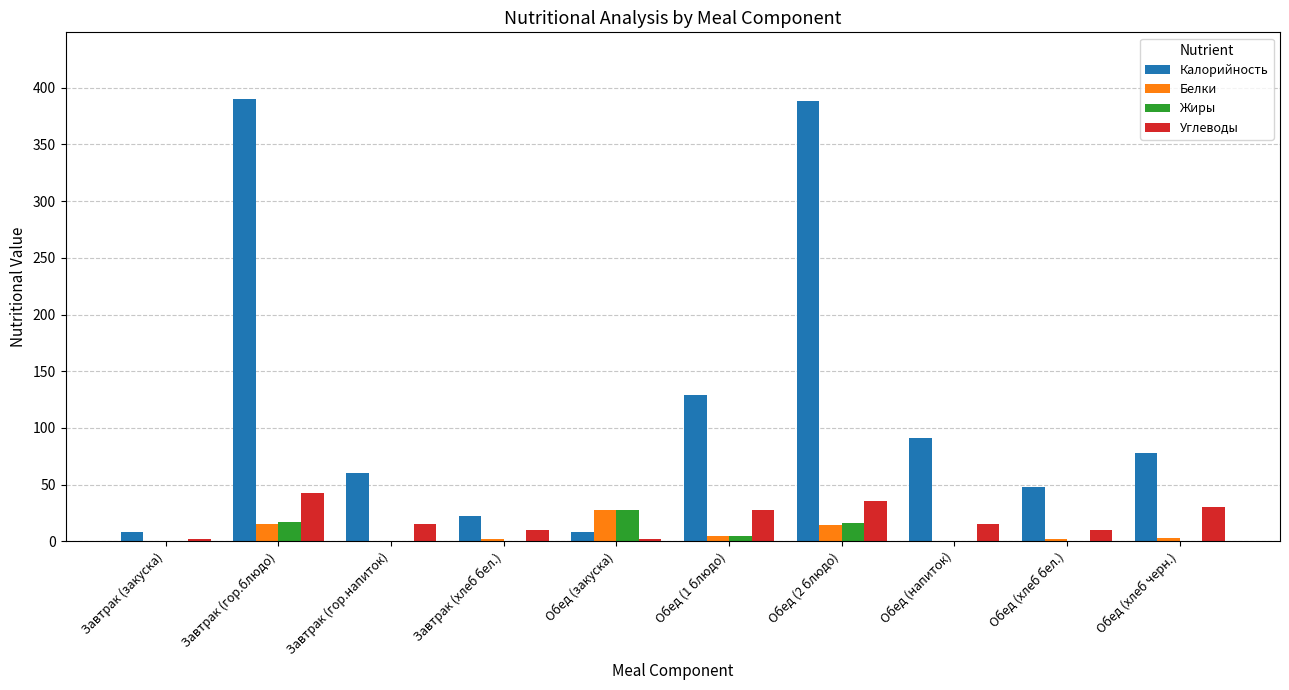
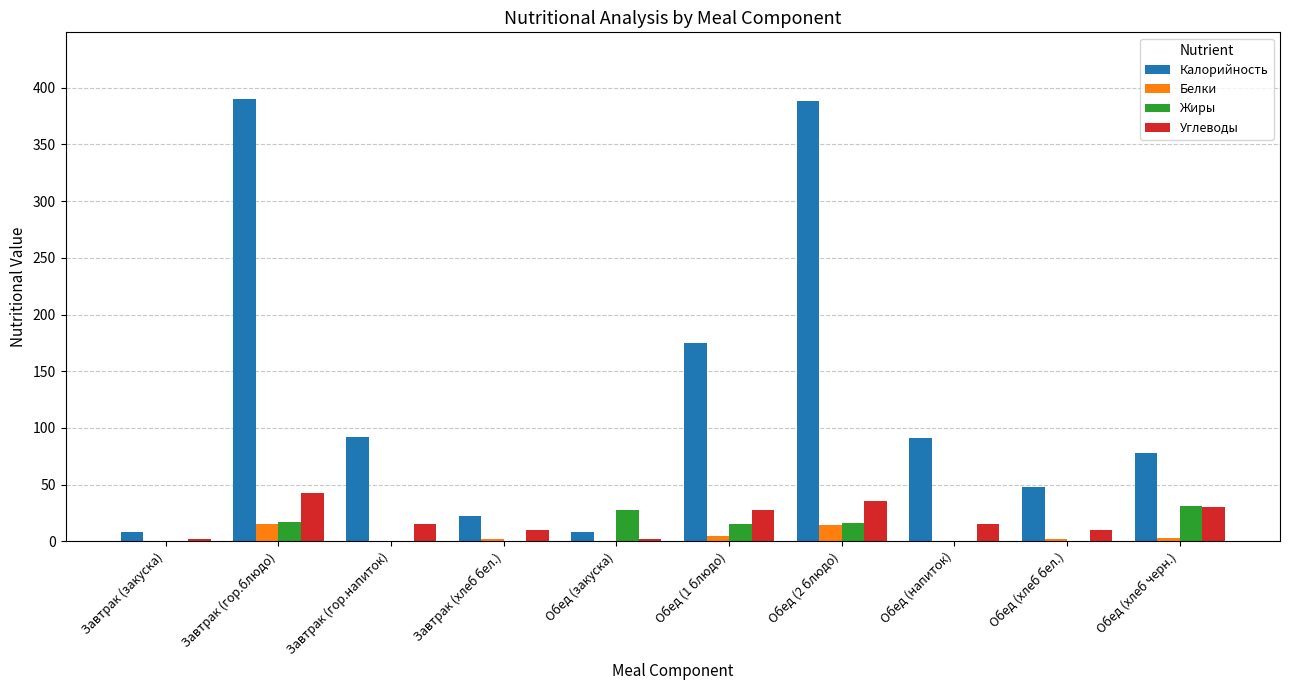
Калорийность, Завтрак (гор.напиток): 60 -> 92
Белки, Обед (закуска): 27 -> 0
Калорийность, Обед (1 блюдо): 129 -> 175
Жиры, Обед (1 блюдо): 5 -> 15
Жиры, Обед (хлеб черн.): 0 -> 32
